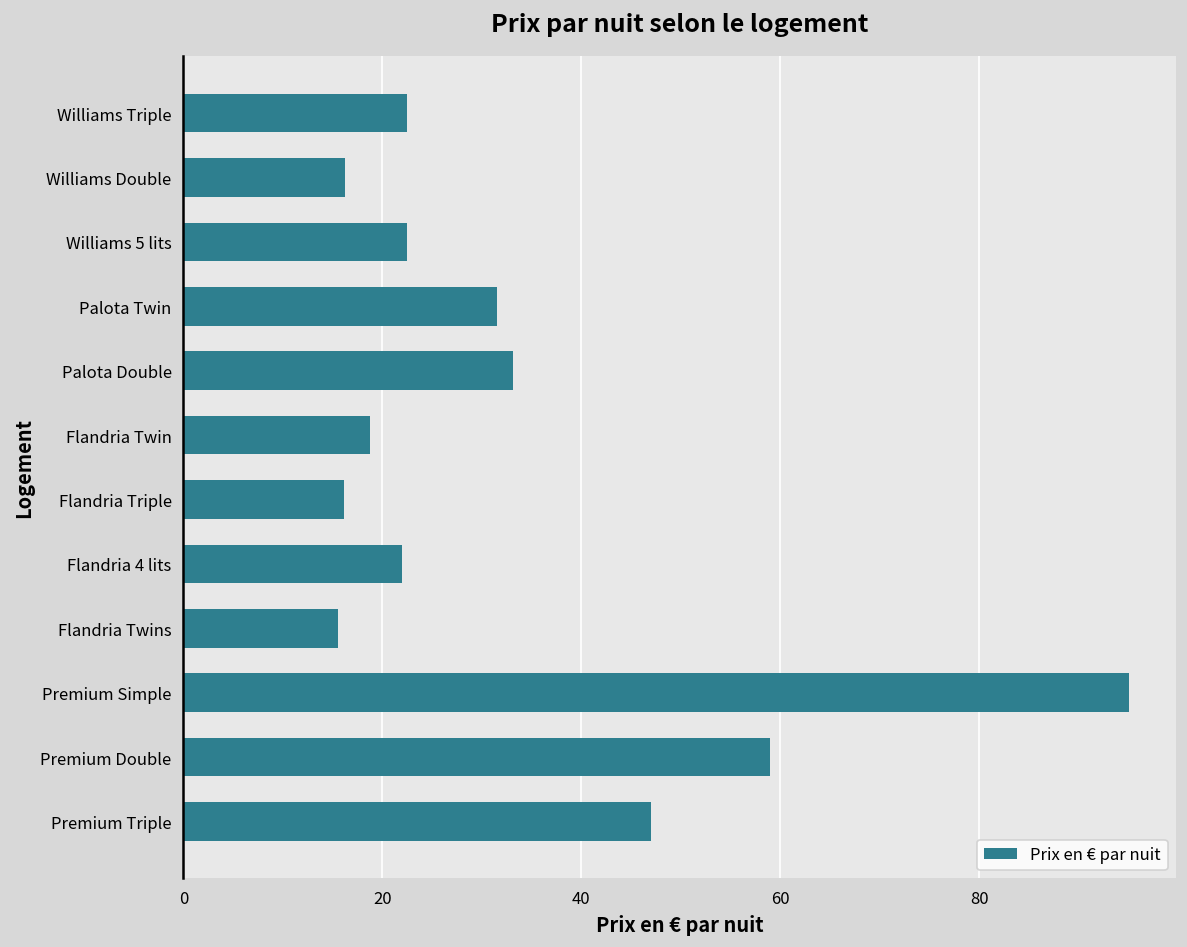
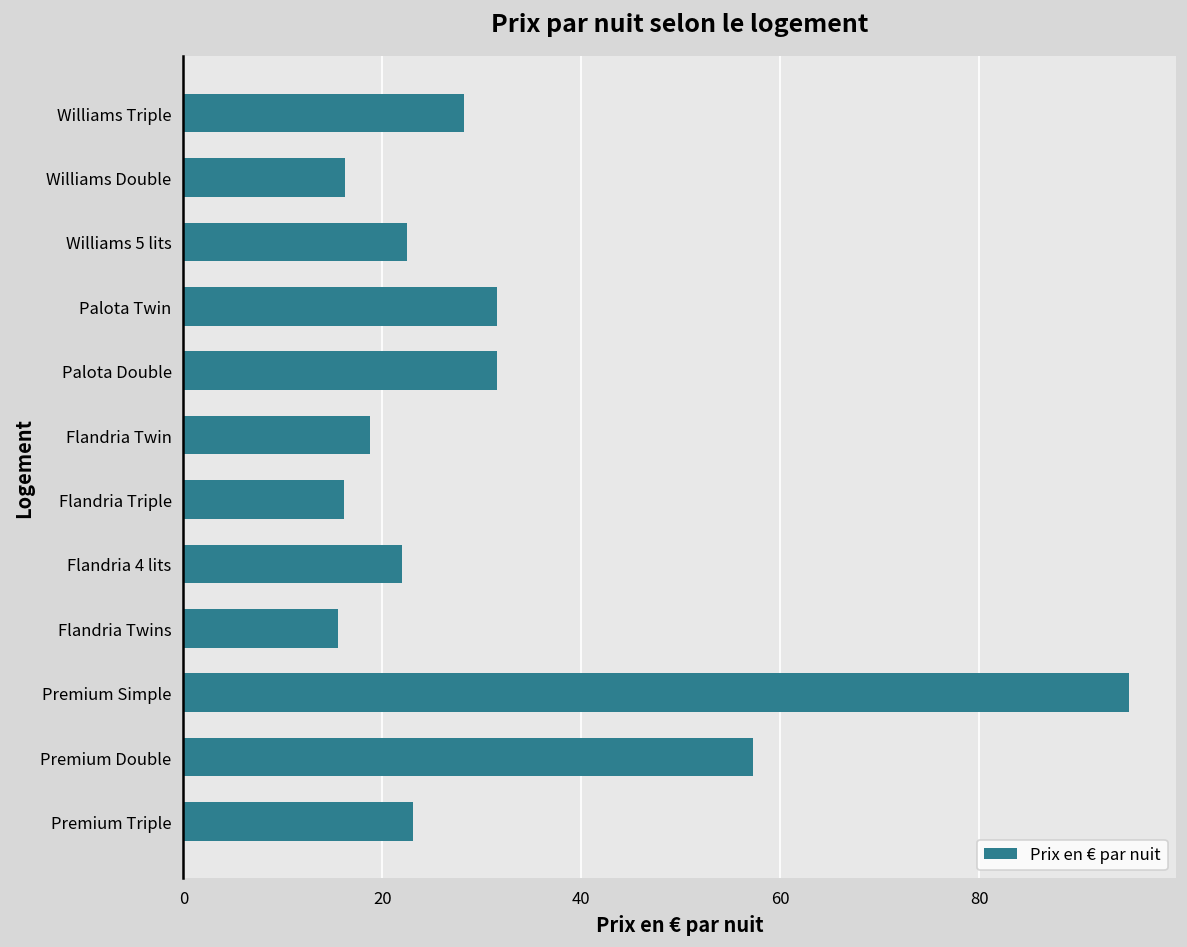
Williams Triple: 23 -> 28
Palota Double: 33 -> 32
Premium Double: 59 -> 57
Premium Triple: 47 -> 23
